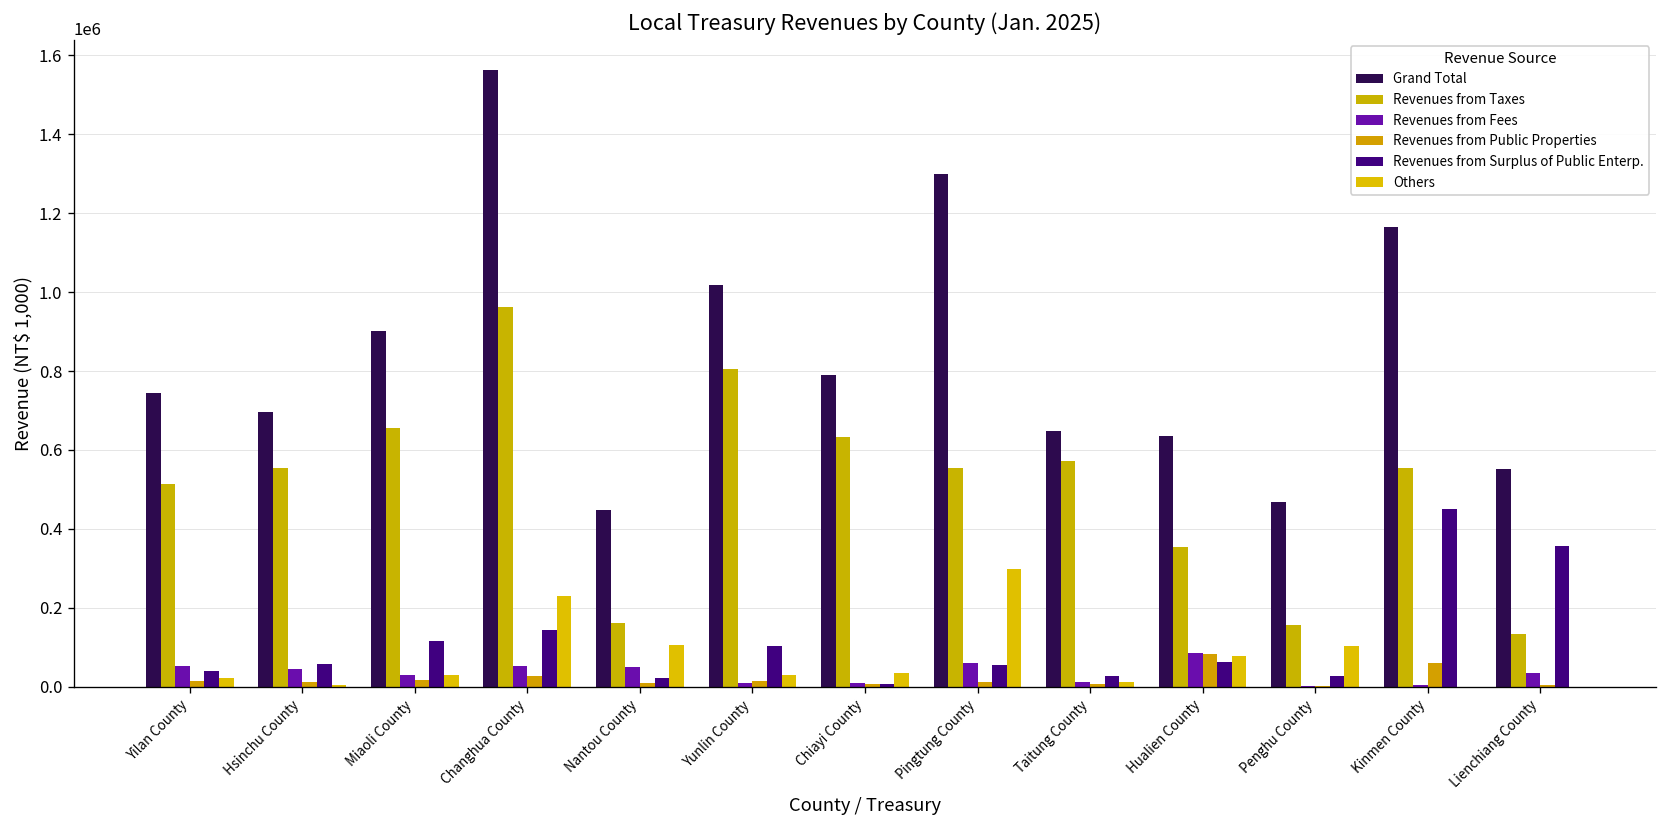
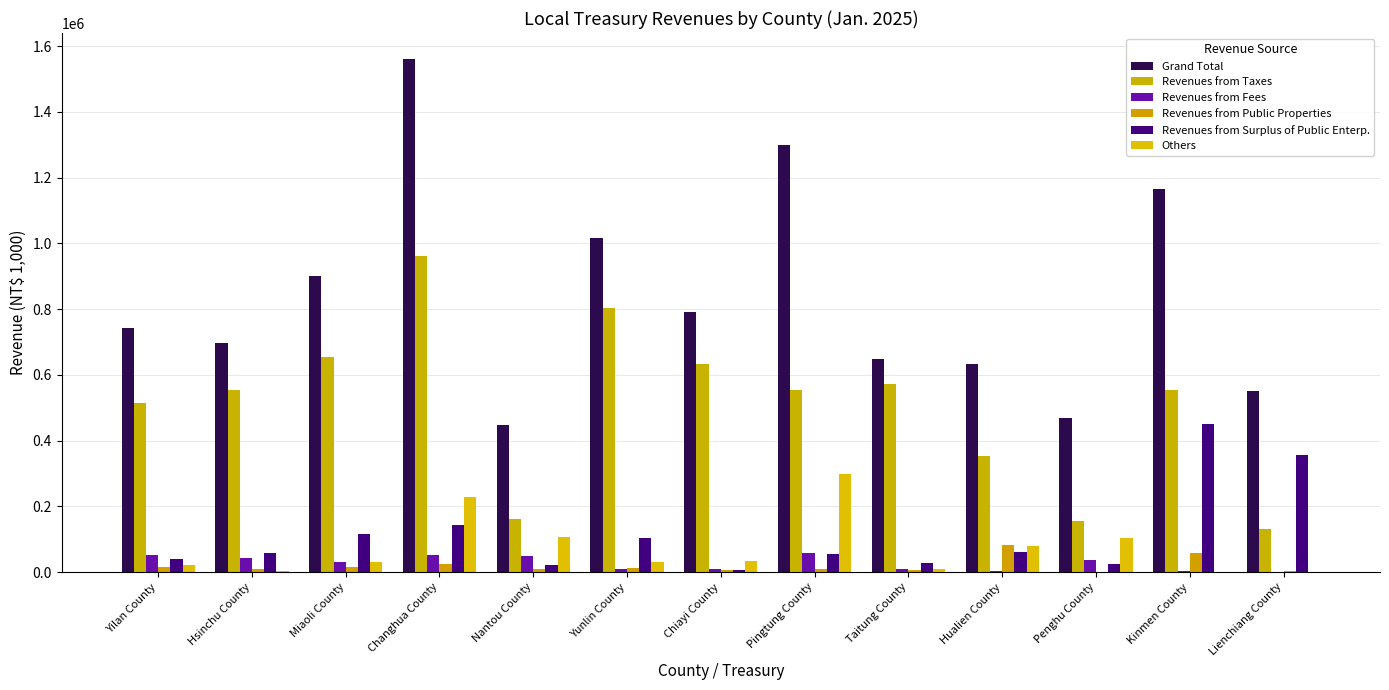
Revenues from Fees, Hualien County: 80000 -> 0
Revenues from Fees, Penghu County: 0 -> 40000
Revenues from Fees, Lienchiang County: 30000 -> 0
